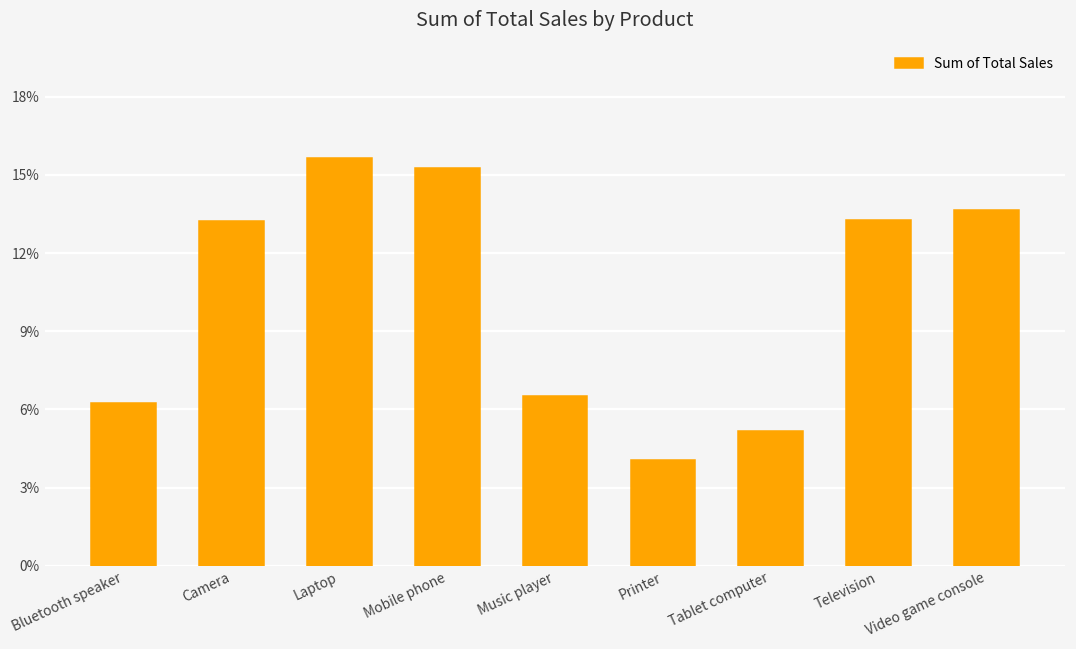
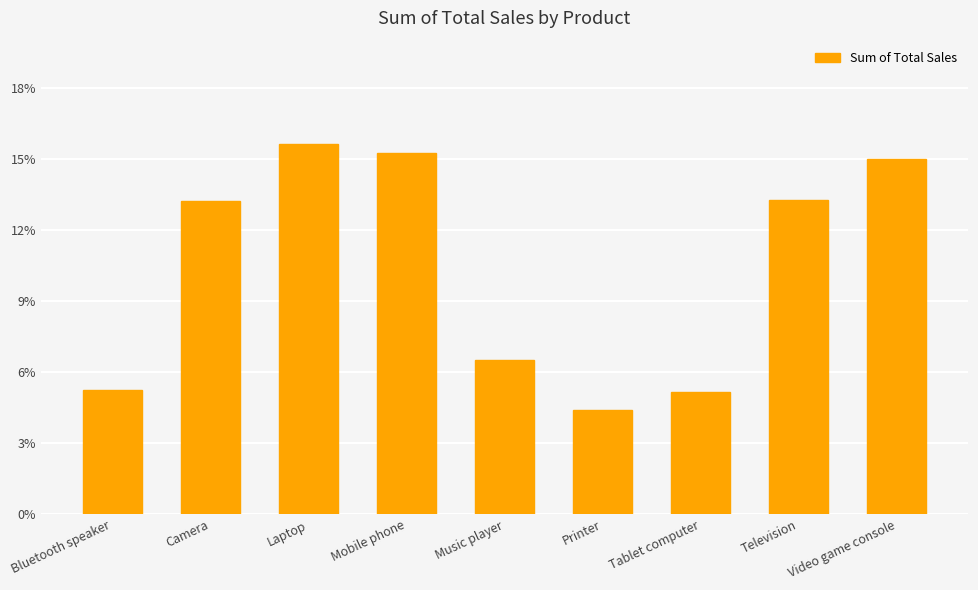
Bluetooth speaker: 6.2% -> 5.2%
Printer: 4.1% -> 4.4%
Video game console: 13.7% -> 15.0%
